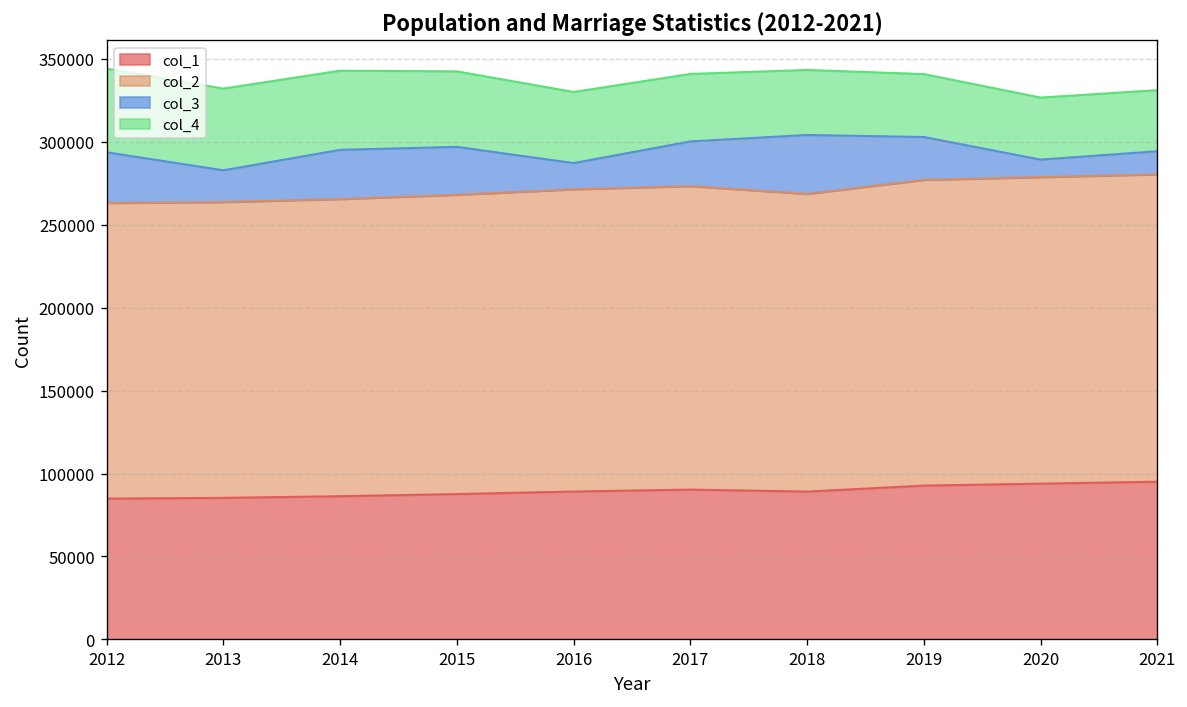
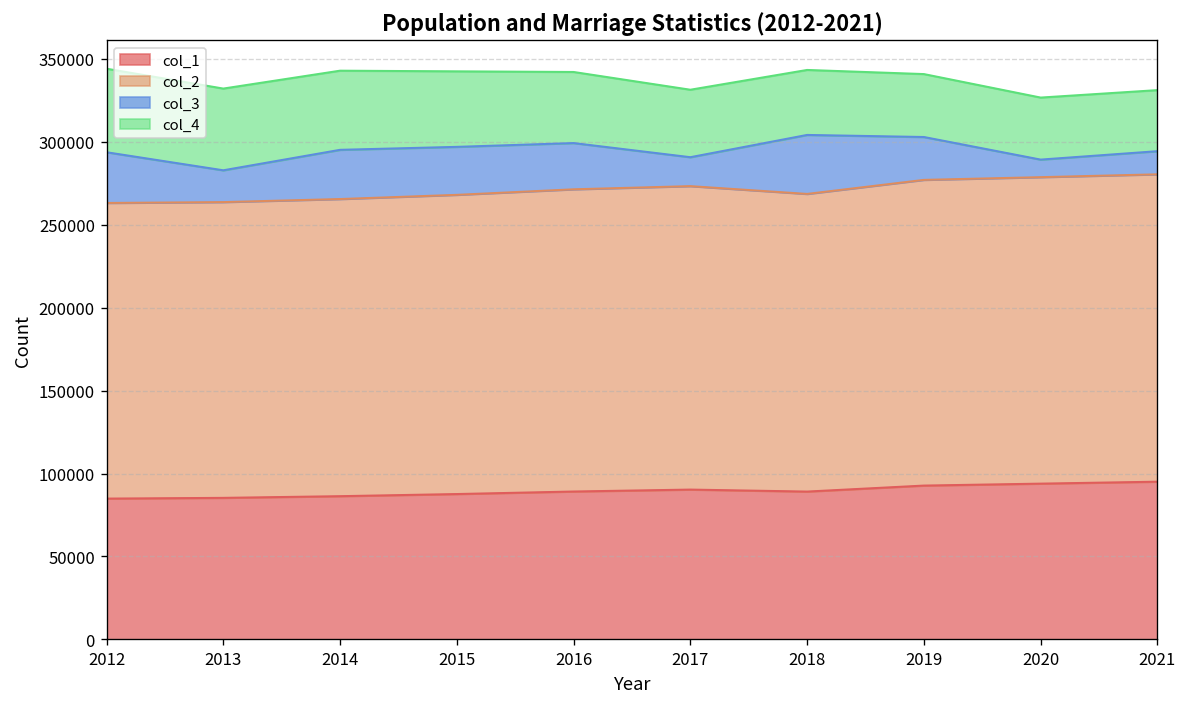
col_3, 2016: 16000 -> 28000
col_3, 2017: 27000 -> 17000
